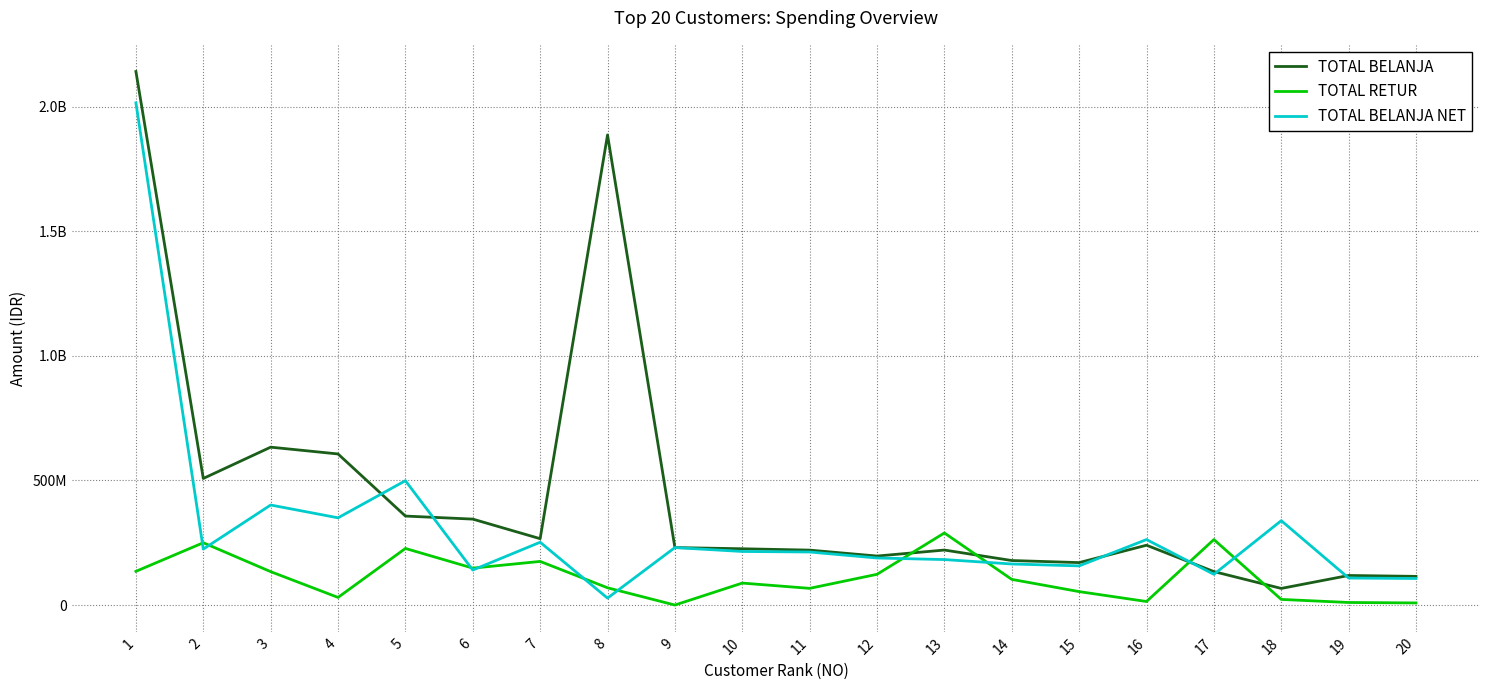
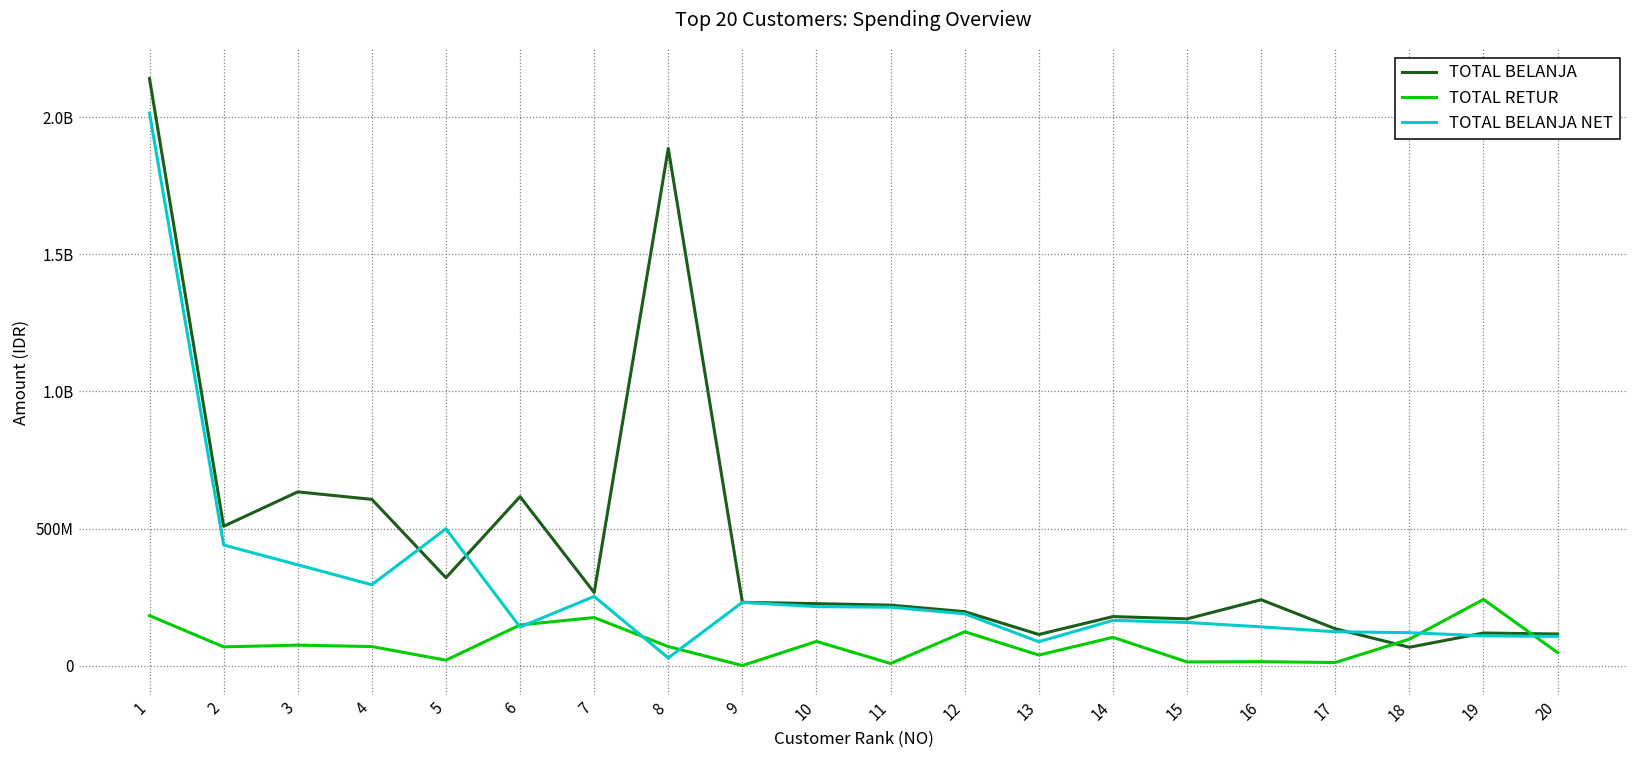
TOTAL RETUR, 1: 140000000 -> 180000000
TOTAL RETUR, 2: 250000000 -> 70000000
TOTAL BELANJA NET, 2: 220000000 -> 440000000
TOTAL RETUR, 3: 130000000 -> 70000000
TOTAL BELANJA NET, 3: 400000000 -> 370000000
TOTAL RETUR, 4: 30000000 -> 70000000
TOTAL BELANJA NET, 4: 350000000 -> 290000000
TOTAL BELANJA, 5: 360000000 -> 320000000
TOTAL RETUR, 5: 230000000 -> 20000000
TOTAL BELANJA, 6: 340000000 -> 620000000
TOTAL RETUR, 11: 70000000 -> 10000000
TOTAL BELANJA, 13: 220000000 -> 110000000
TOTAL RETUR, 13: 290000000 -> 40000000
TOTAL BELANJA NET, 13: 180000000 -> 90000000
TOTAL RETUR, 15: 50000000 -> 10000000
TOTAL BELANJA NET, 16: 260000000 -> 140000000
TOTAL RETUR, 17: 260000000 -> 10000000
TOTAL RETUR, 18: 20000000 -> 100000000
TOTAL BELANJA NET, 18: 340000000 -> 120000000
TOTAL RETUR, 19: 10000000 -> 240000000
TOTAL RETUR, 20: 10000000 -> 50000000
